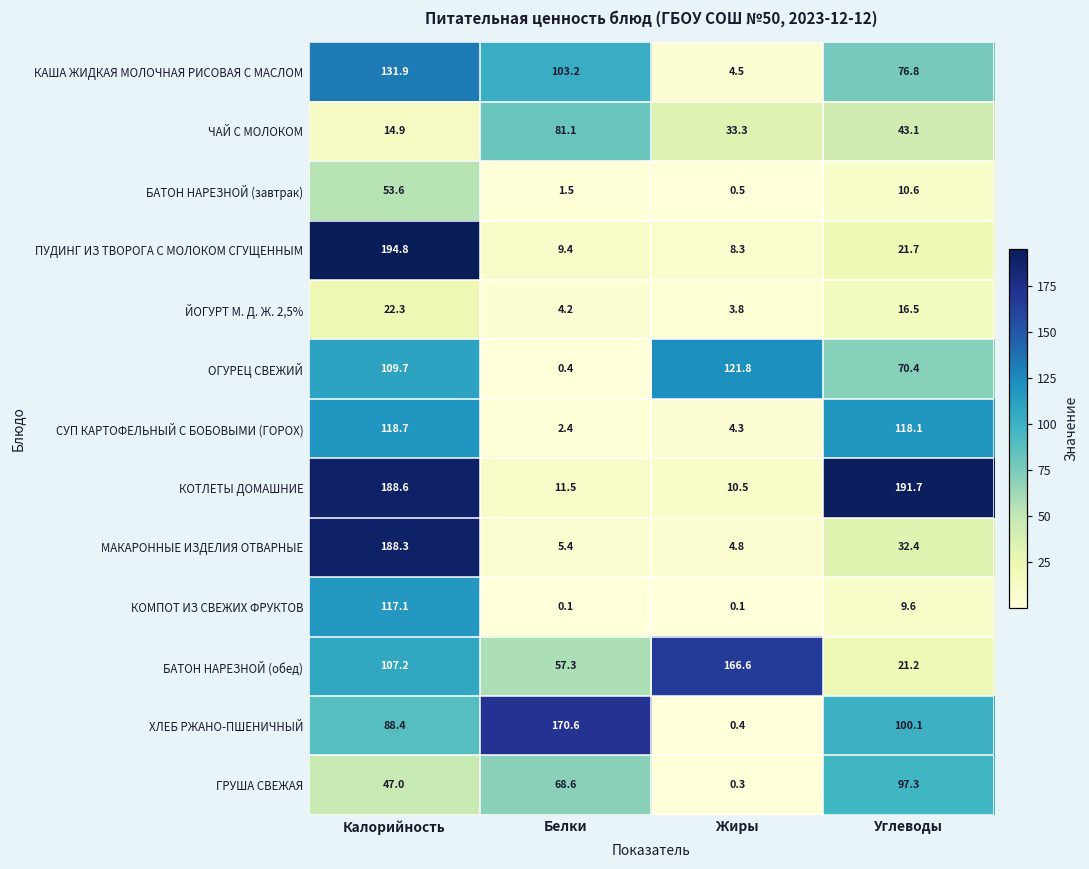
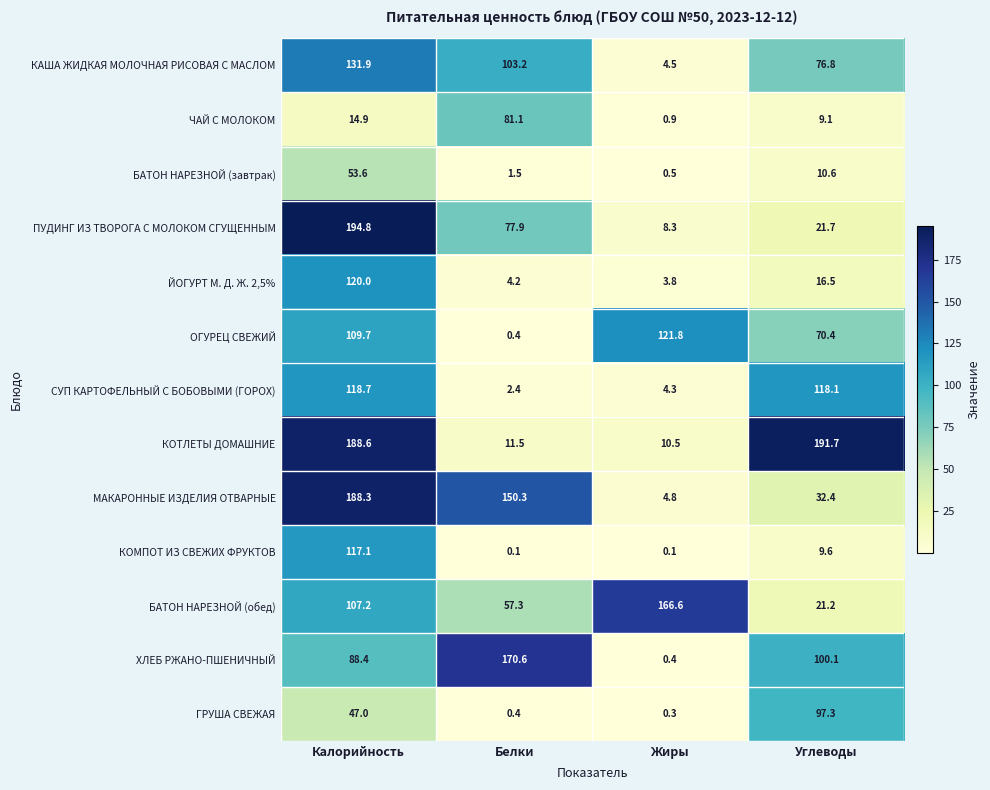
ЧАЙ С МОЛОКОМ, Жиры: 33.3 -> 0.9
ЧАЙ С МОЛОКОМ, Углеводы: 43.1 -> 9.1
ПУДИНГ ИЗ ТВОРОГА С МОЛОКОМ СГУЩЕННЫМ, Белки: 9.4 -> 77.9
ЙОГУРТ М. Д. Ж. 2,5%, Калорийность: 22.3 -> 120.0
МАКАРОННЫЕ ИЗДЕЛИЯ ОТВАРНЫЕ, Белки: 5.4 -> 150.3
ГРУША СВЕЖАЯ, Белки: 68.6 -> 0.4
